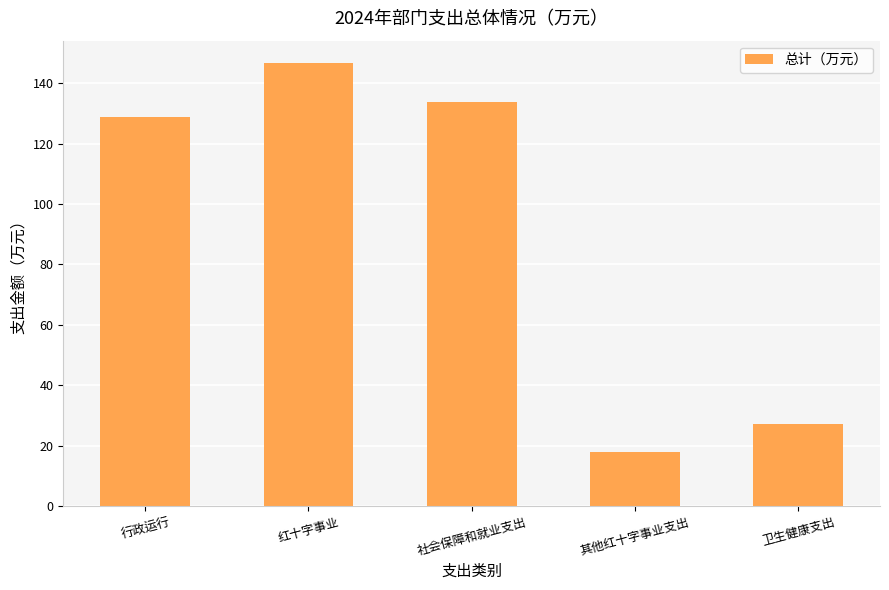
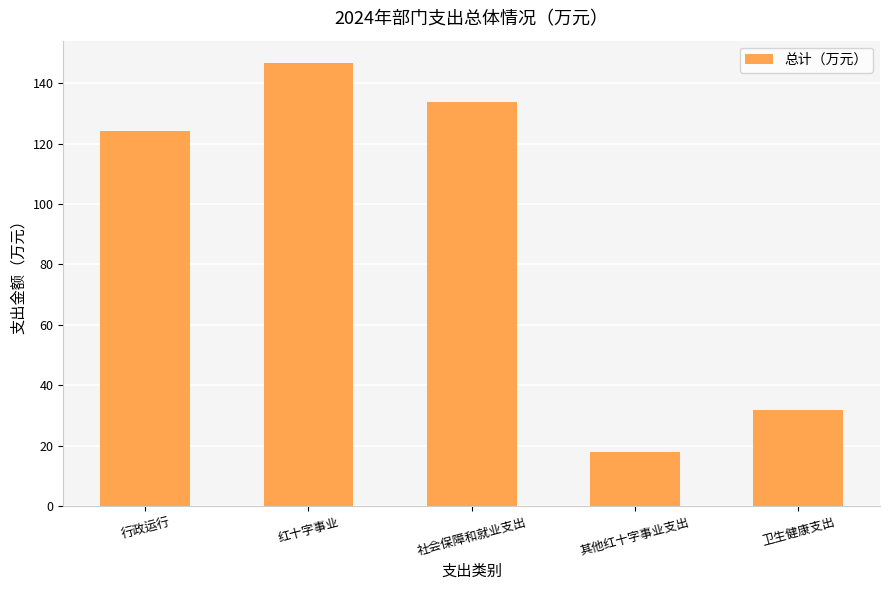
行政运行: 129 -> 124
卫生健康支出: 27 -> 32
